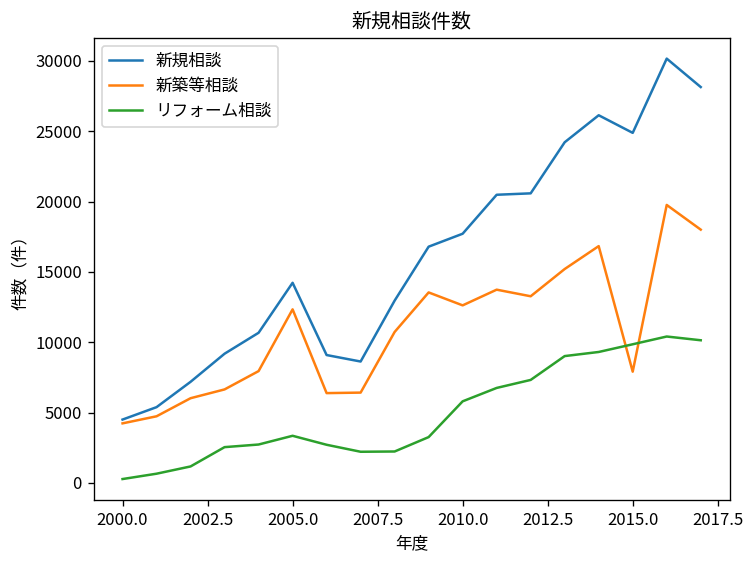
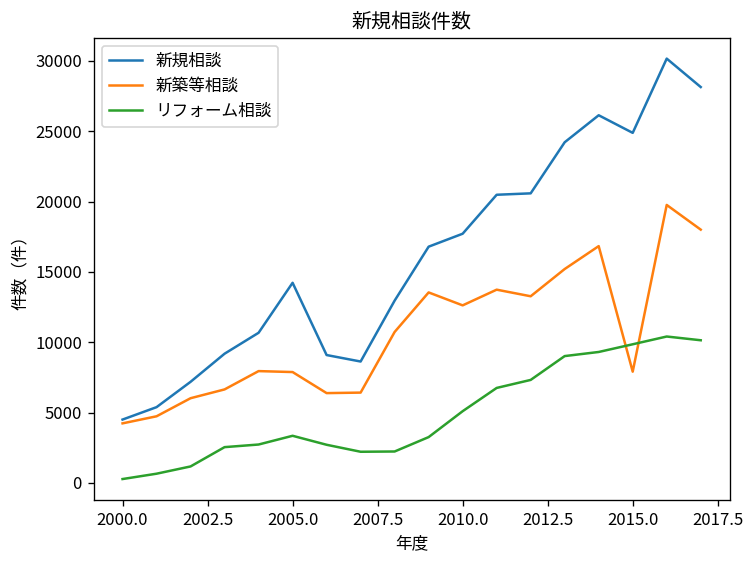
新築等相談, 2005.0: 12300 -> 7900
リフォーム相談, 2010.0: 5800 -> 5100
